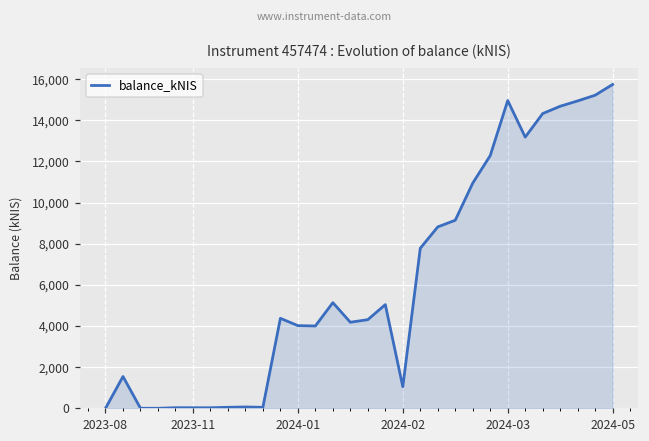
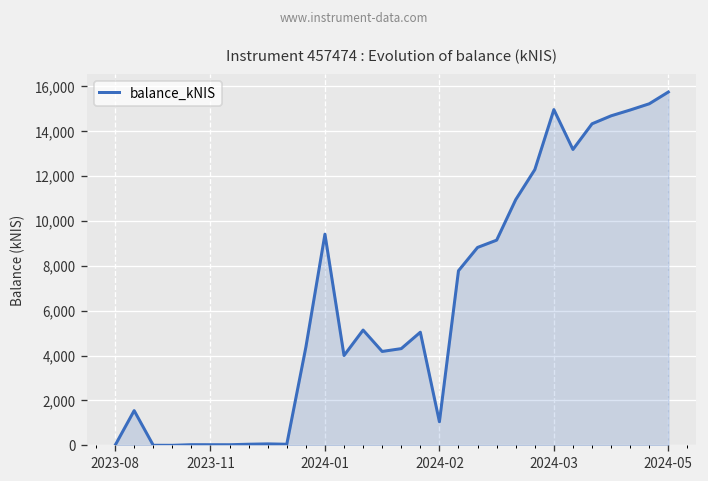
2024-01: 4,000 -> 9,400
